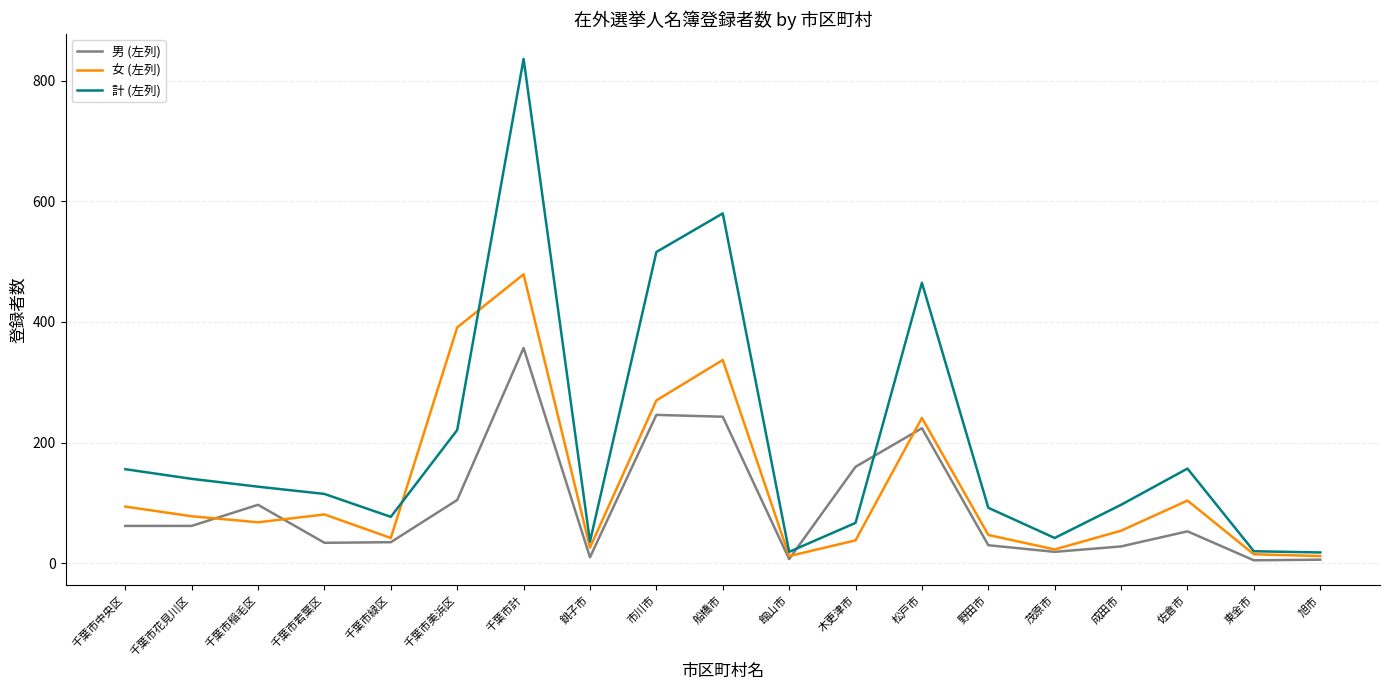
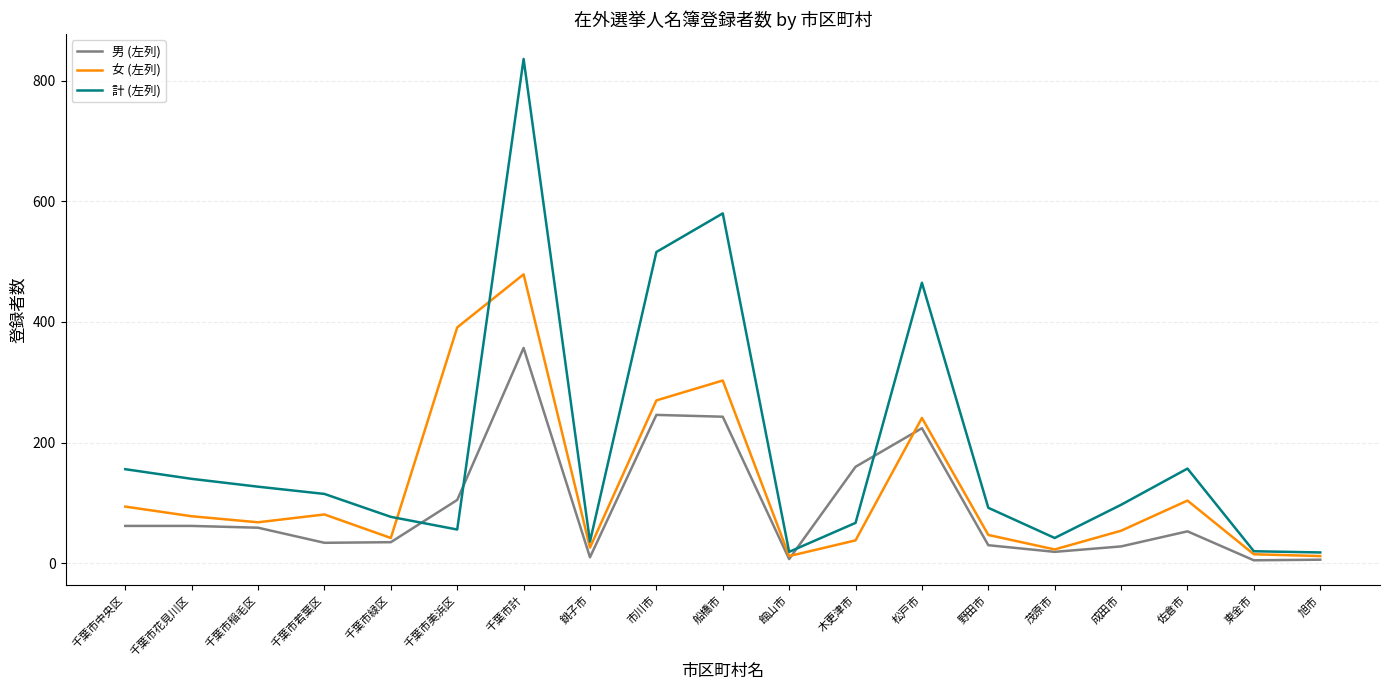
男 (左列), 千葉市稲毛区: 100 -> 60
計 (左列), 千葉市美浜区: 220 -> 60
女 (左列), 船橋市: 340 -> 300
